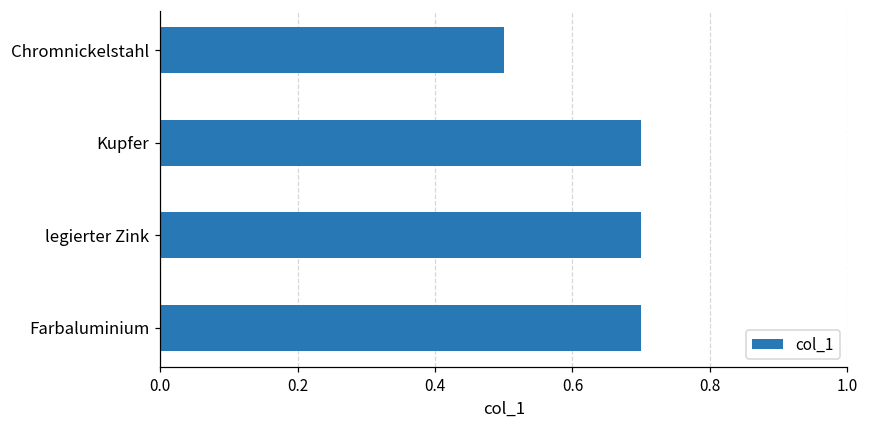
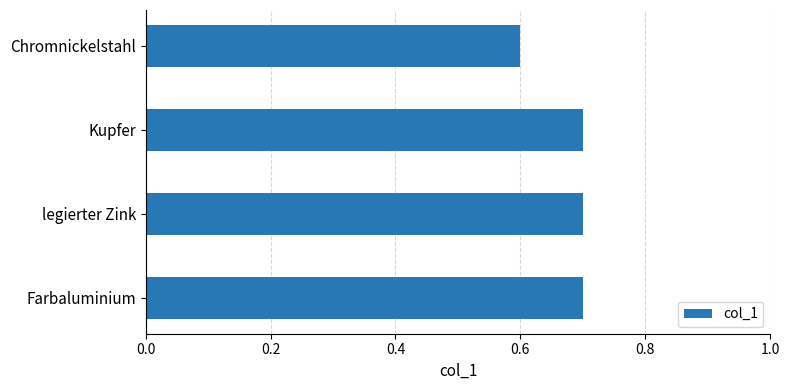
Chromnickelstahl: 0.5 -> 0.6
